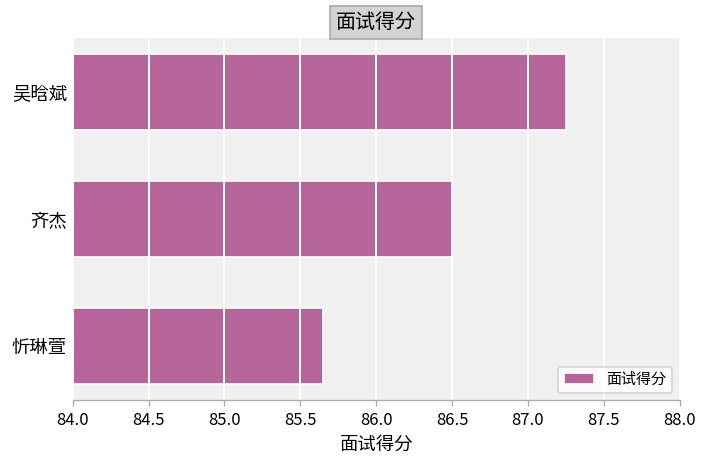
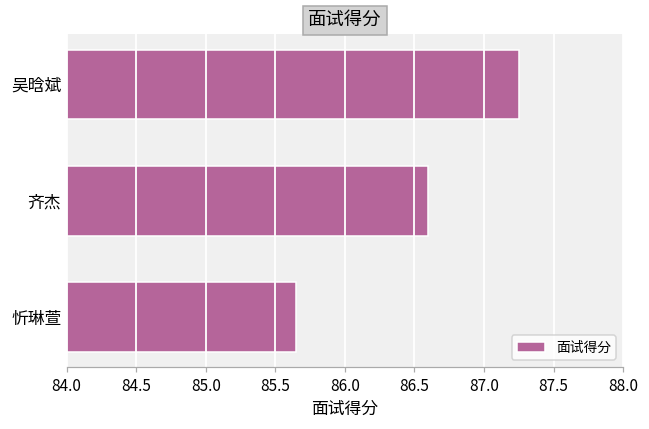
齐杰: 86.5 -> 86.6
